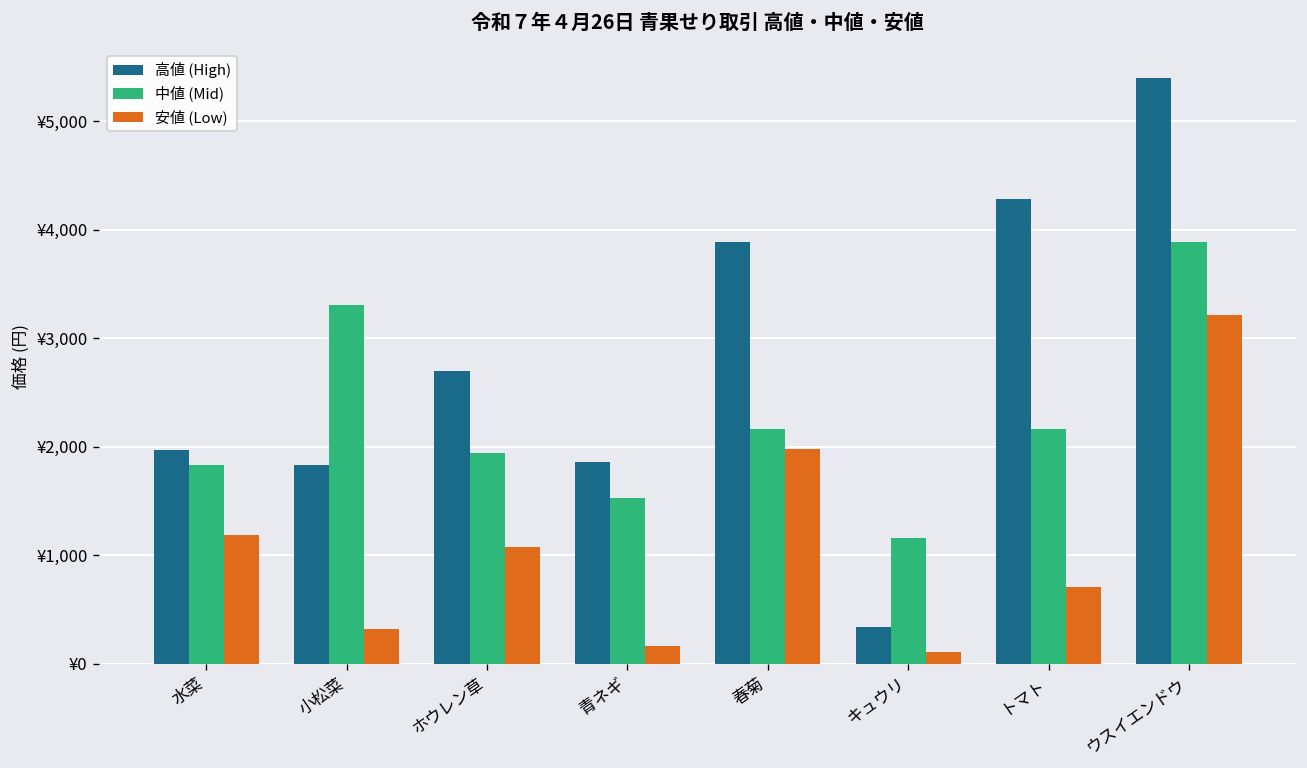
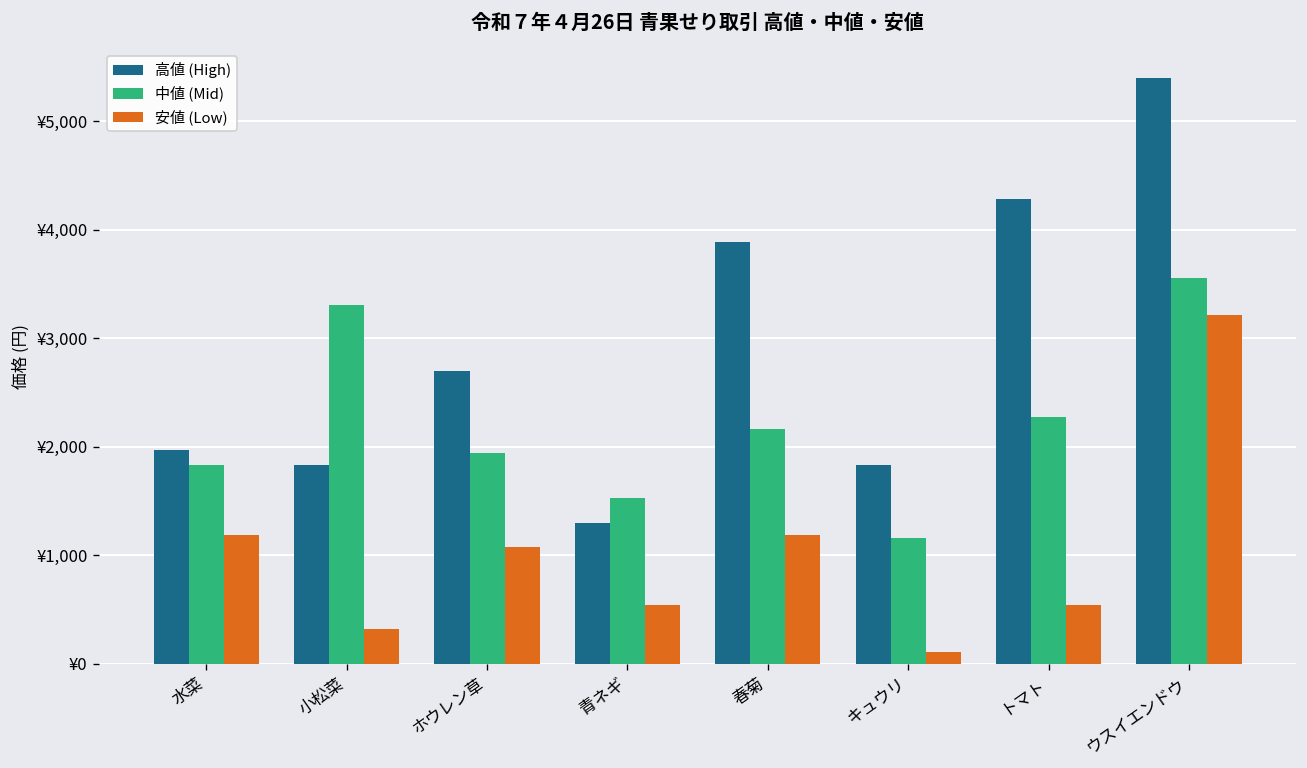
高値 (High), 青ネギ: ¥1,900 -> ¥1,300
安値 (Low), 青ネギ: ¥200 -> ¥500
安値 (Low), 春菊: ¥2,000 -> ¥1,200
高値 (High), キュウリ: ¥300 -> ¥1,800
中値 (Mid), トマト: ¥2,200 -> ¥2,300
安値 (Low), トマト: ¥700 -> ¥500
中値 (Mid), ウスイエンドウ: ¥3,900 -> ¥3,600
